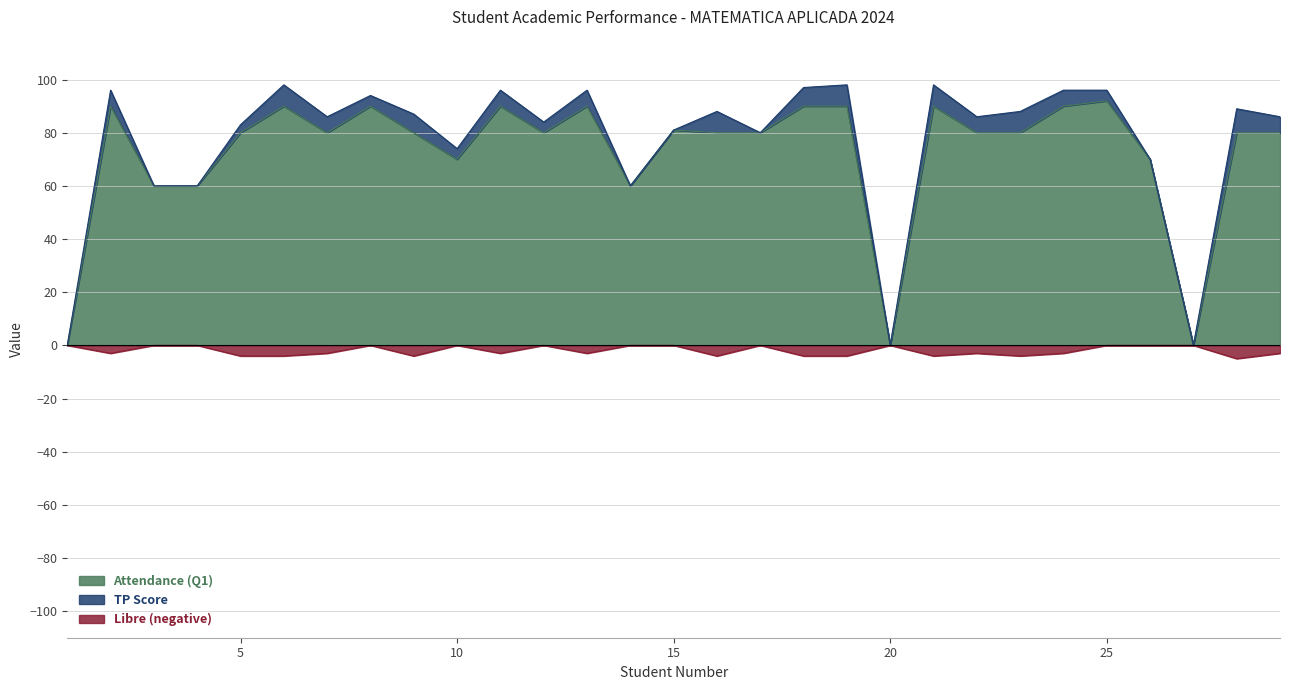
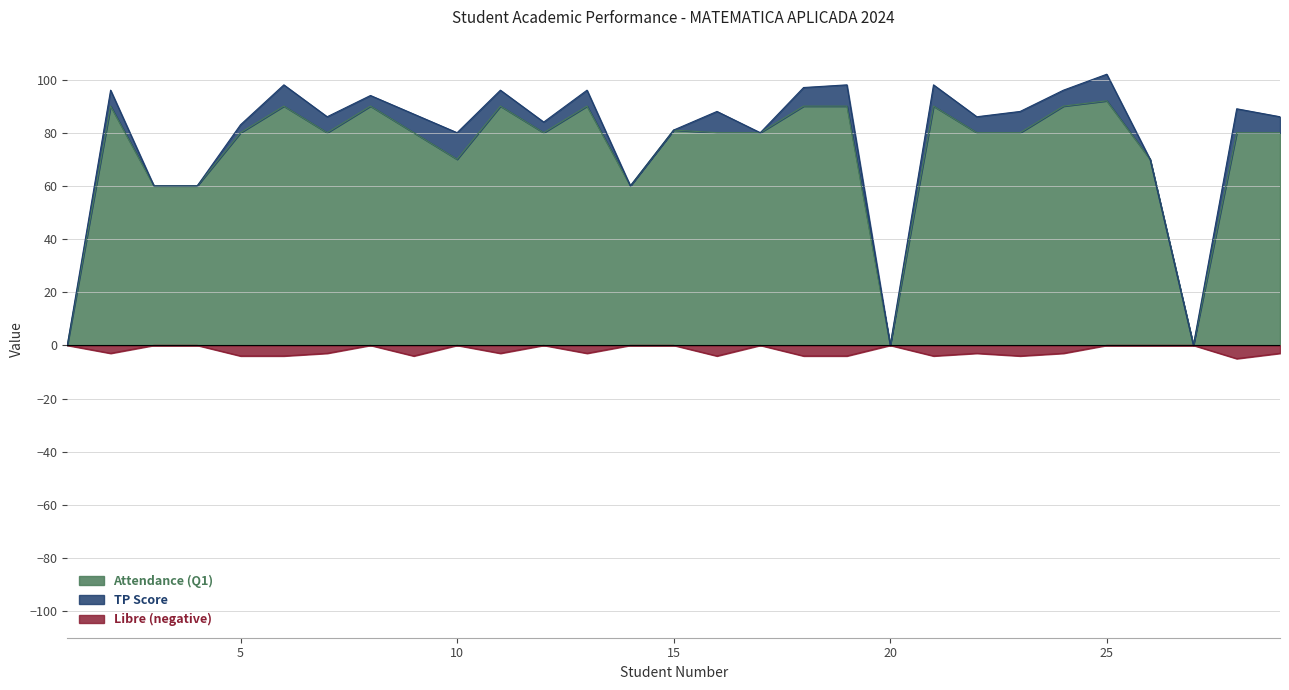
TP Score, 10: 4 -> 10
TP Score, 25: 4 -> 10
